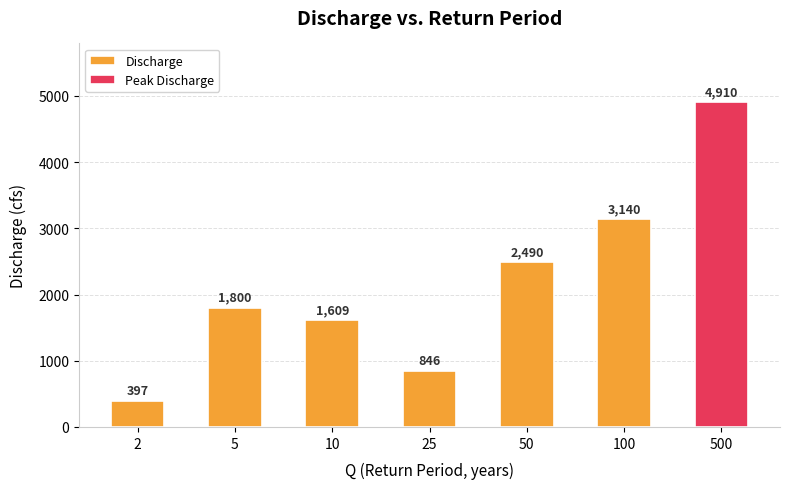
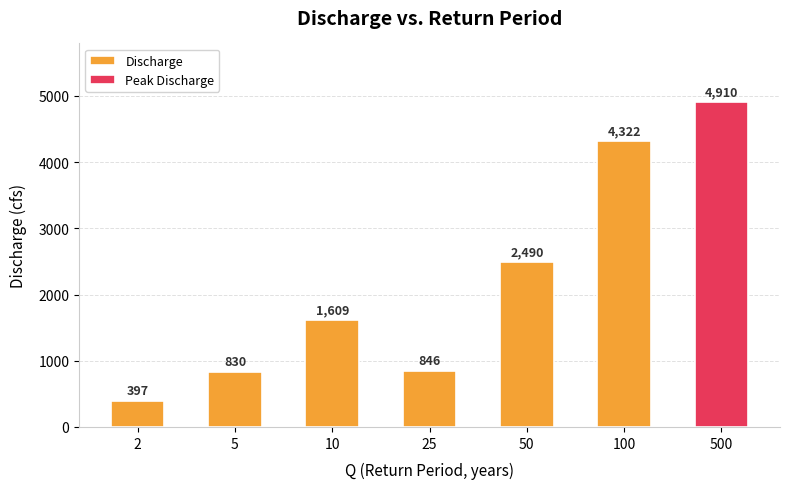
Discharge, 5: 1,800 -> 830
Discharge, 100: 3,140 -> 4,322
